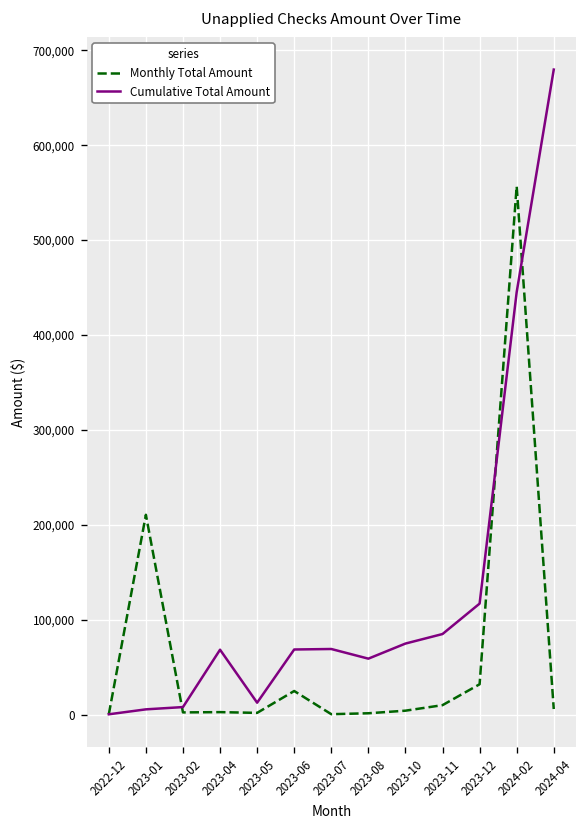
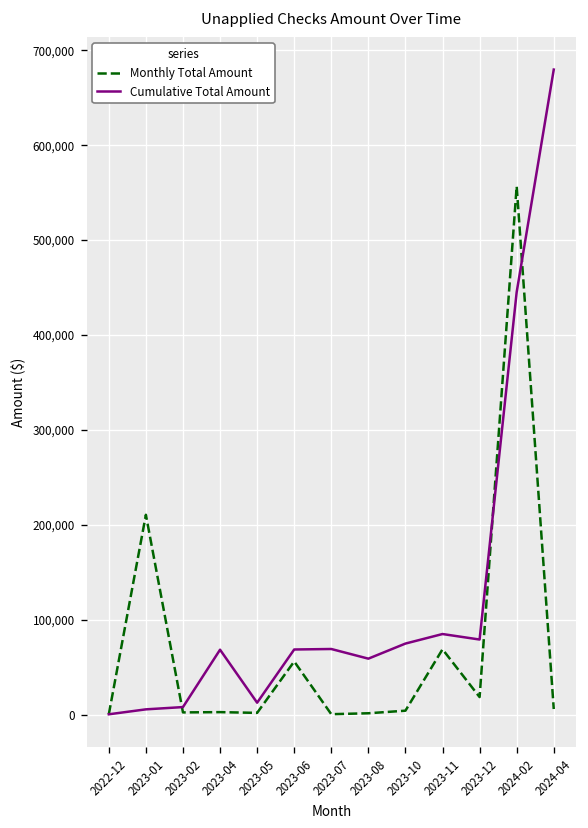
Monthly Total Amount, 2023-06: 20,000 -> 60,000
Monthly Total Amount, 2023-11: 10,000 -> 70,000
Monthly Total Amount, 2023-12: 30,000 -> 20,000
Cumulative Total Amount, 2023-12: 120,000 -> 80,000
